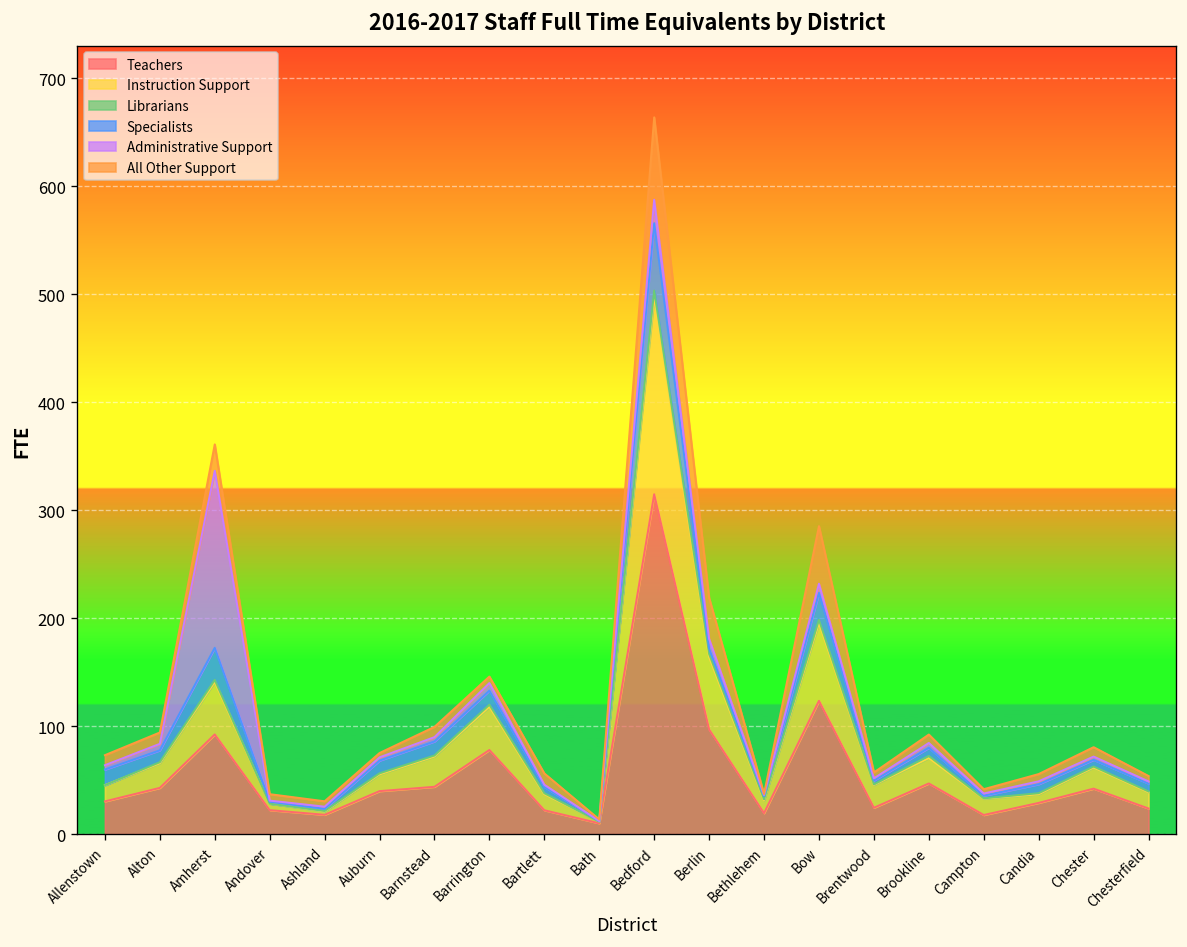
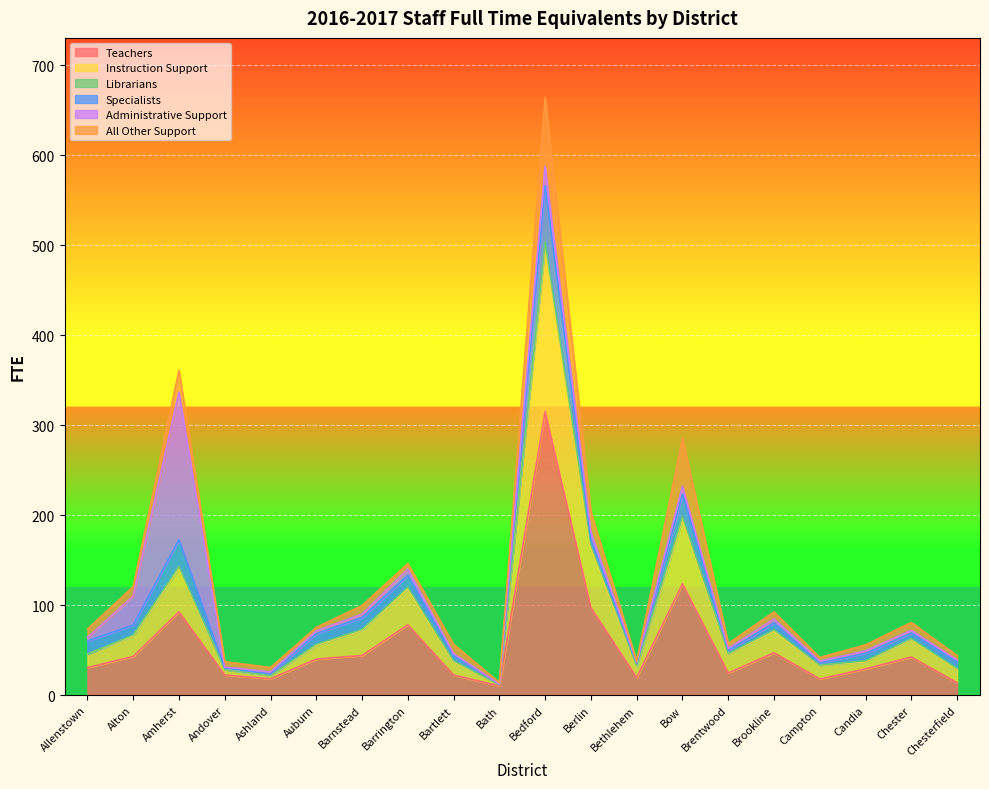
Administrative Support, Alton: 10 -> 30
All Other Support, Berlin: 40 -> 20
Teachers, Chesterfield: 20 -> 10
